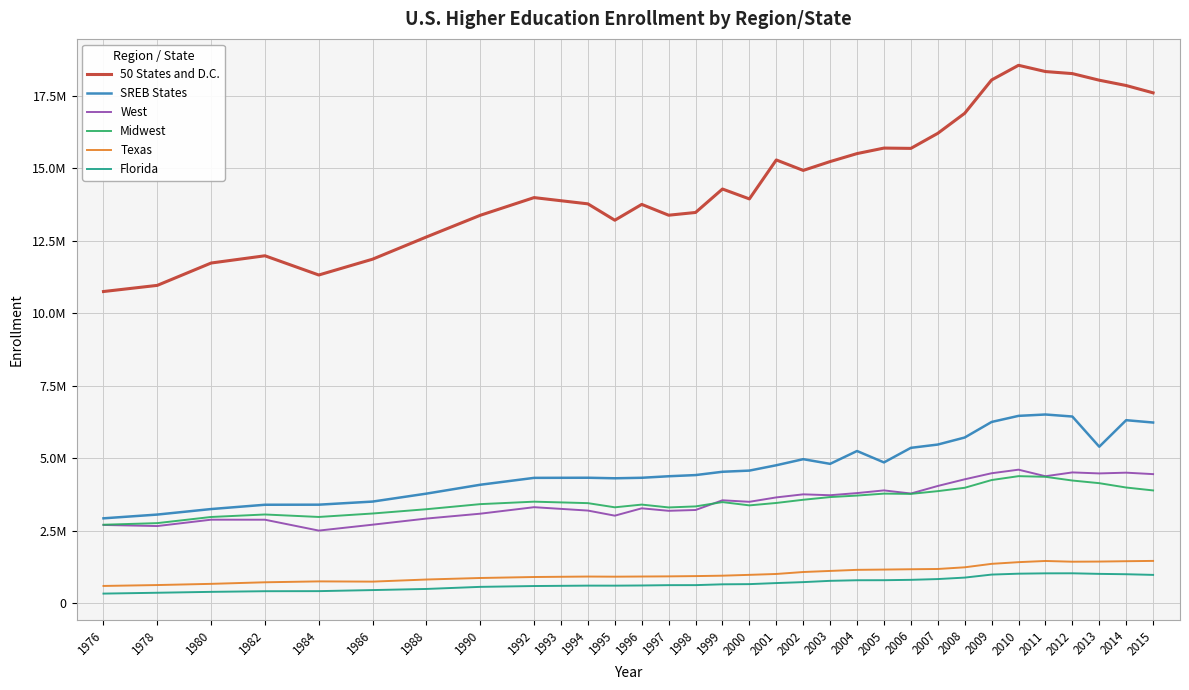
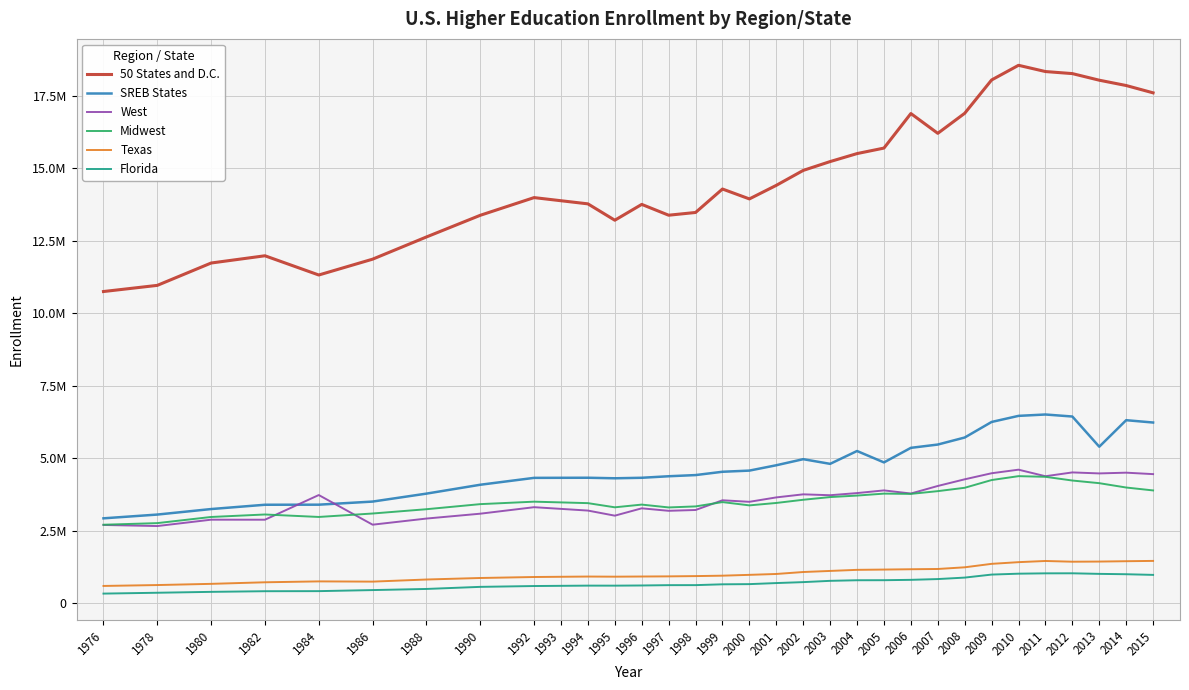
West, 1984: 2500000 -> 3700000
50 States and D.C., 2001: 15300000 -> 14400000
50 States and D.C., 2006: 15700000 -> 16900000
